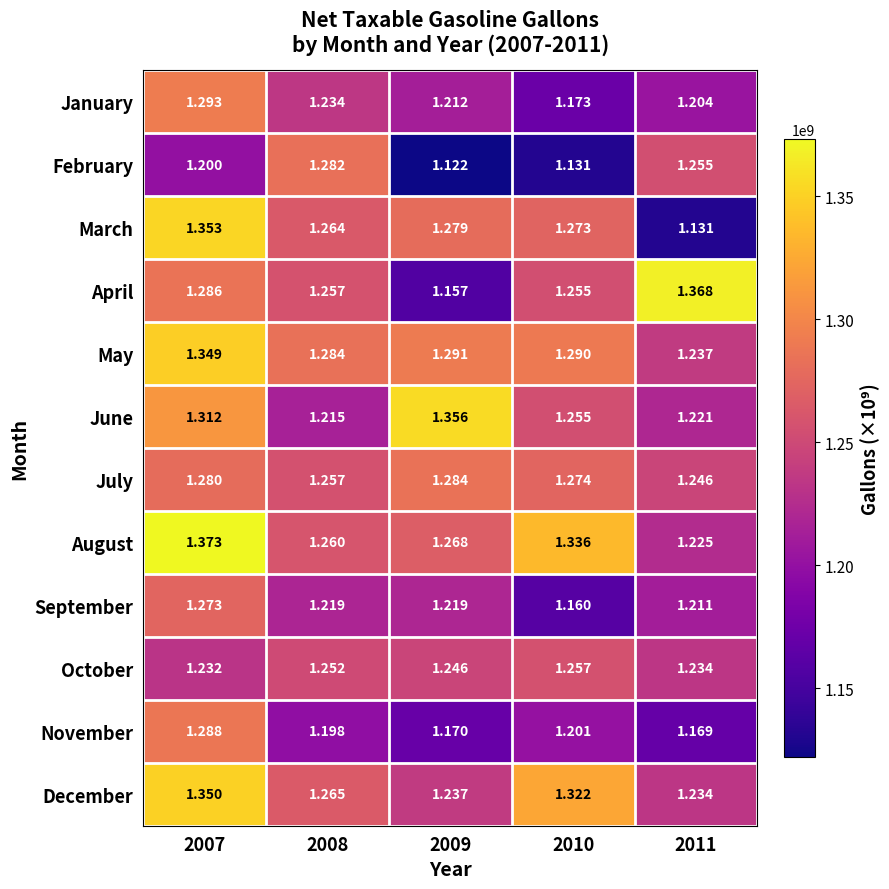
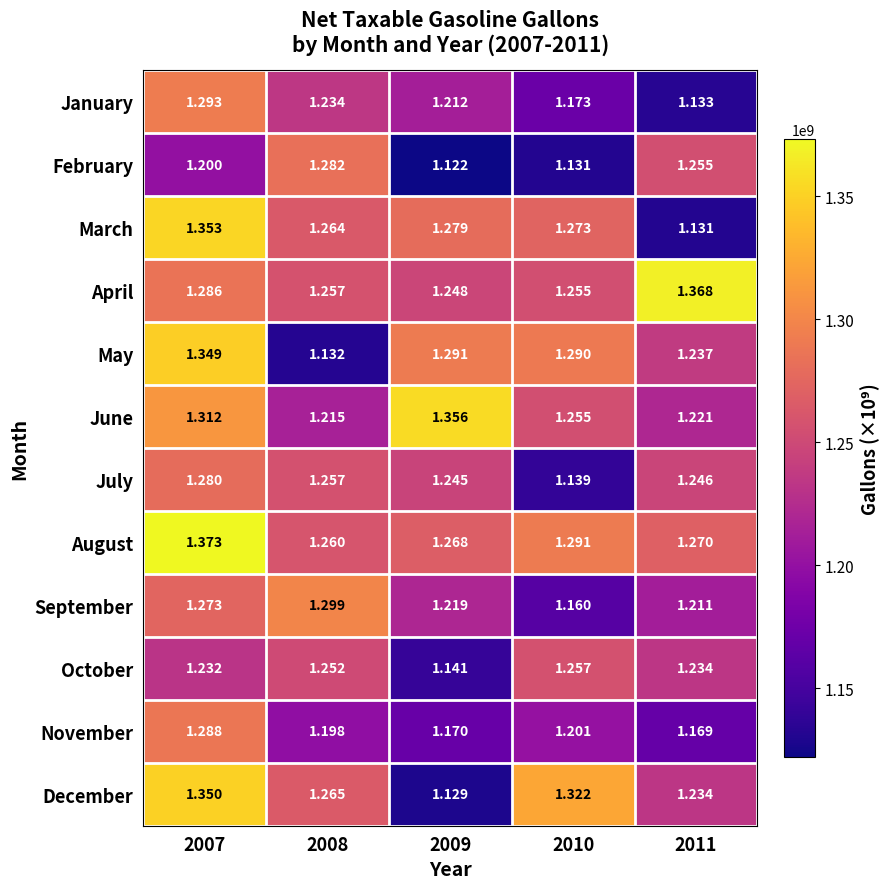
January, 2011: 1.204 -> 1.133
April, 2009: 1.157 -> 1.248
May, 2008: 1.284 -> 1.132
July, 2009: 1.284 -> 1.245
July, 2010: 1.274 -> 1.139
August, 2010: 1.336 -> 1.291
August, 2011: 1.225 -> 1.270
September, 2008: 1.219 -> 1.299
October, 2009: 1.246 -> 1.141
December, 2009: 1.237 -> 1.129
